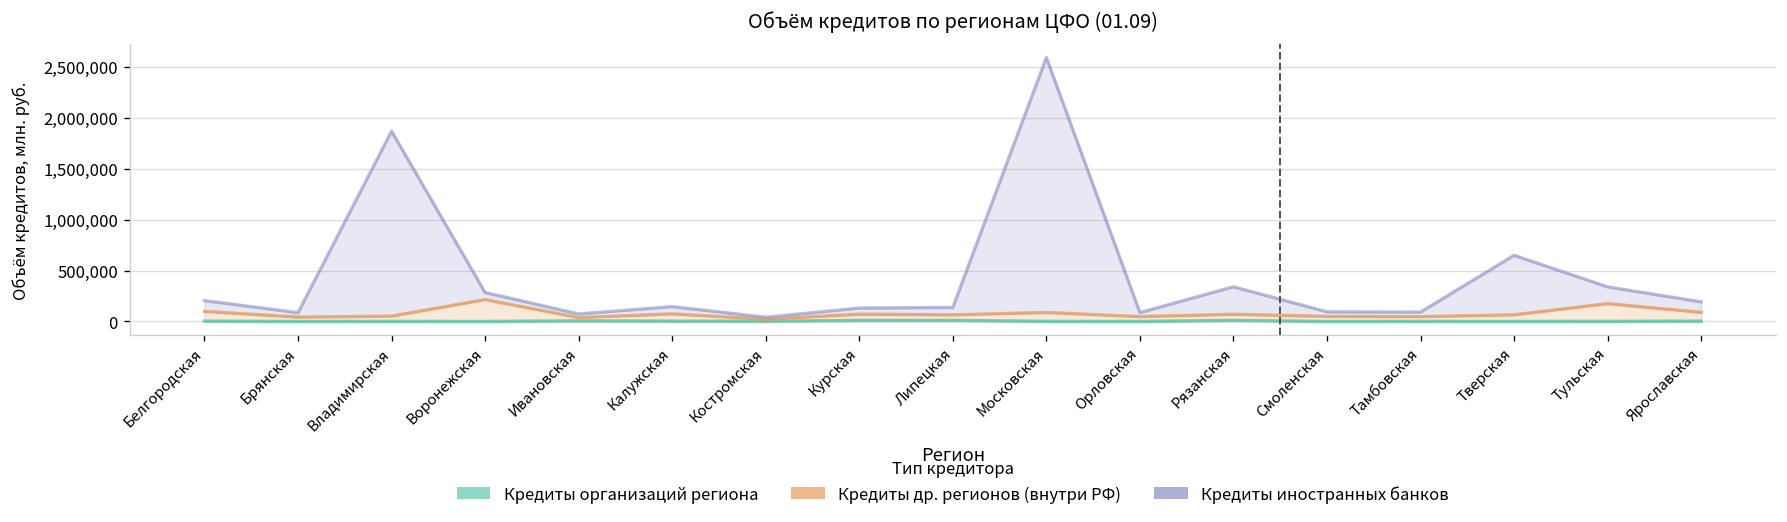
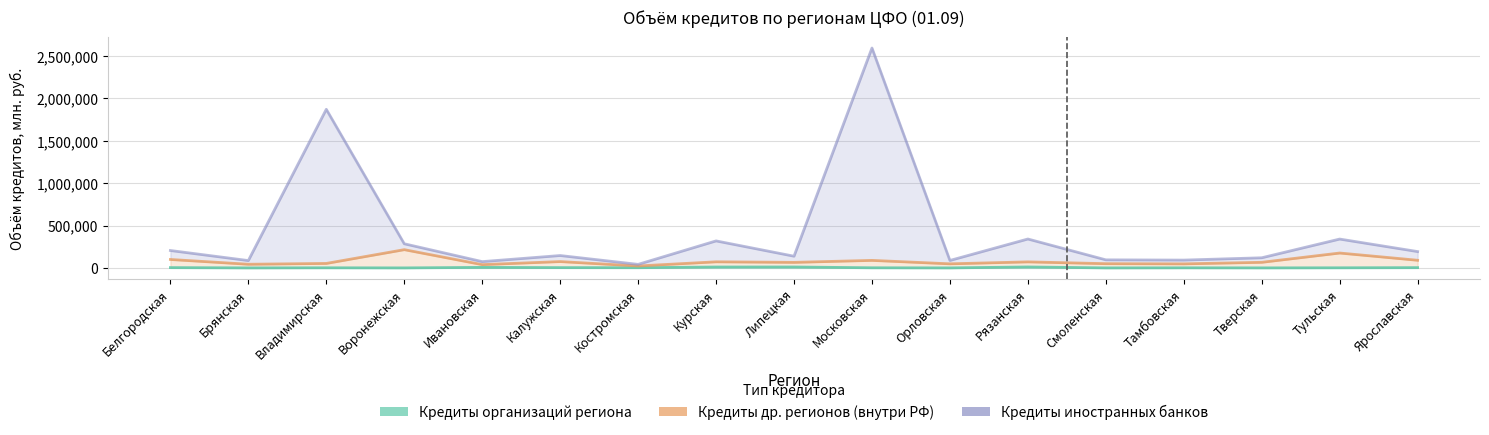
Кредиты иностранных банков, Курская: 100,000 -> 200,000
Кредиты иностранных банков, Тверская: 600,000 -> 100,000
